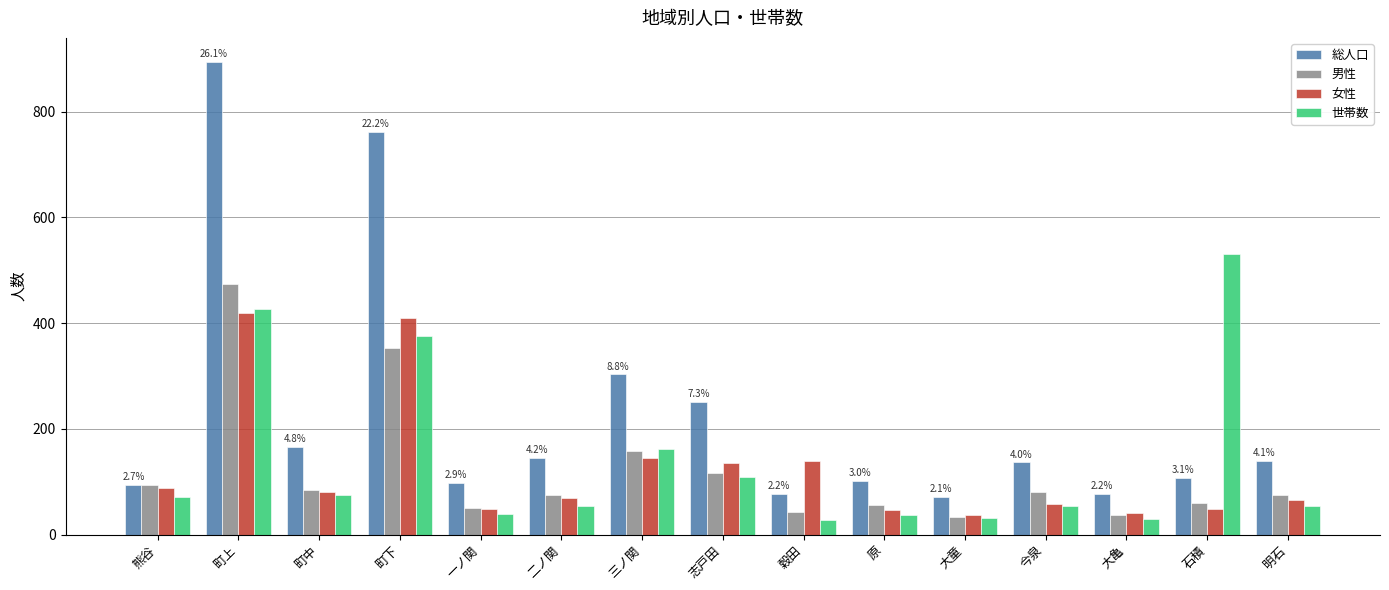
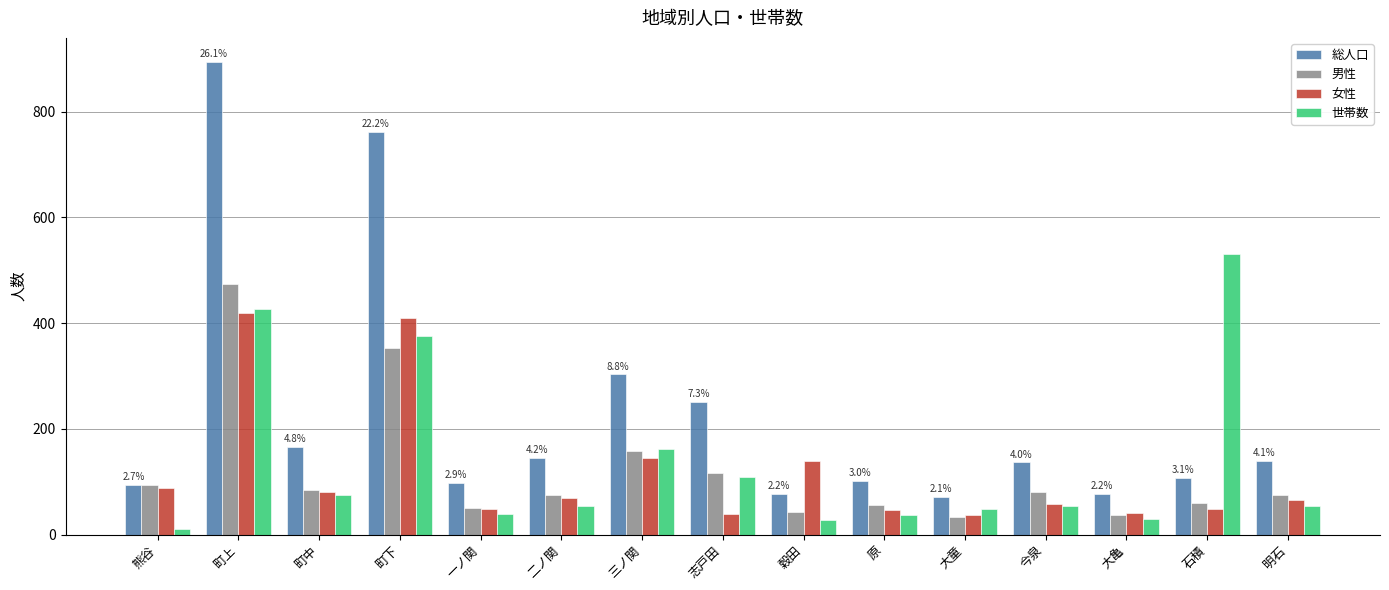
世帯数, 熊谷: 70 -> 10
女性, 志戸田: 140 -> 40
世帯数, 大童: 30 -> 50
